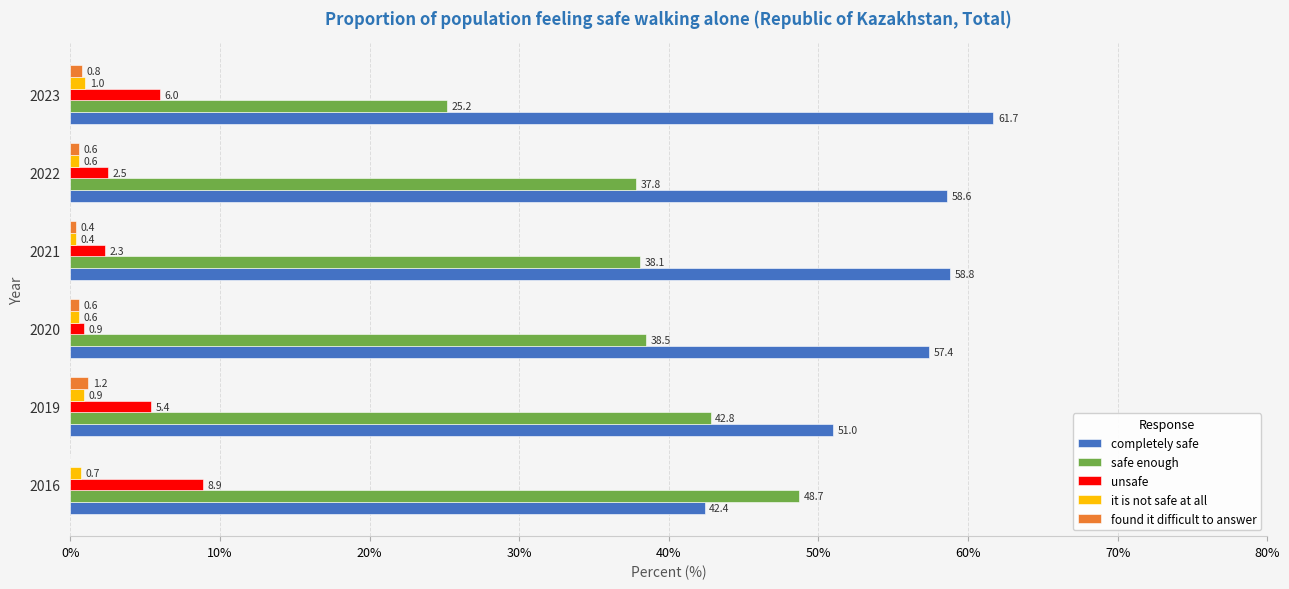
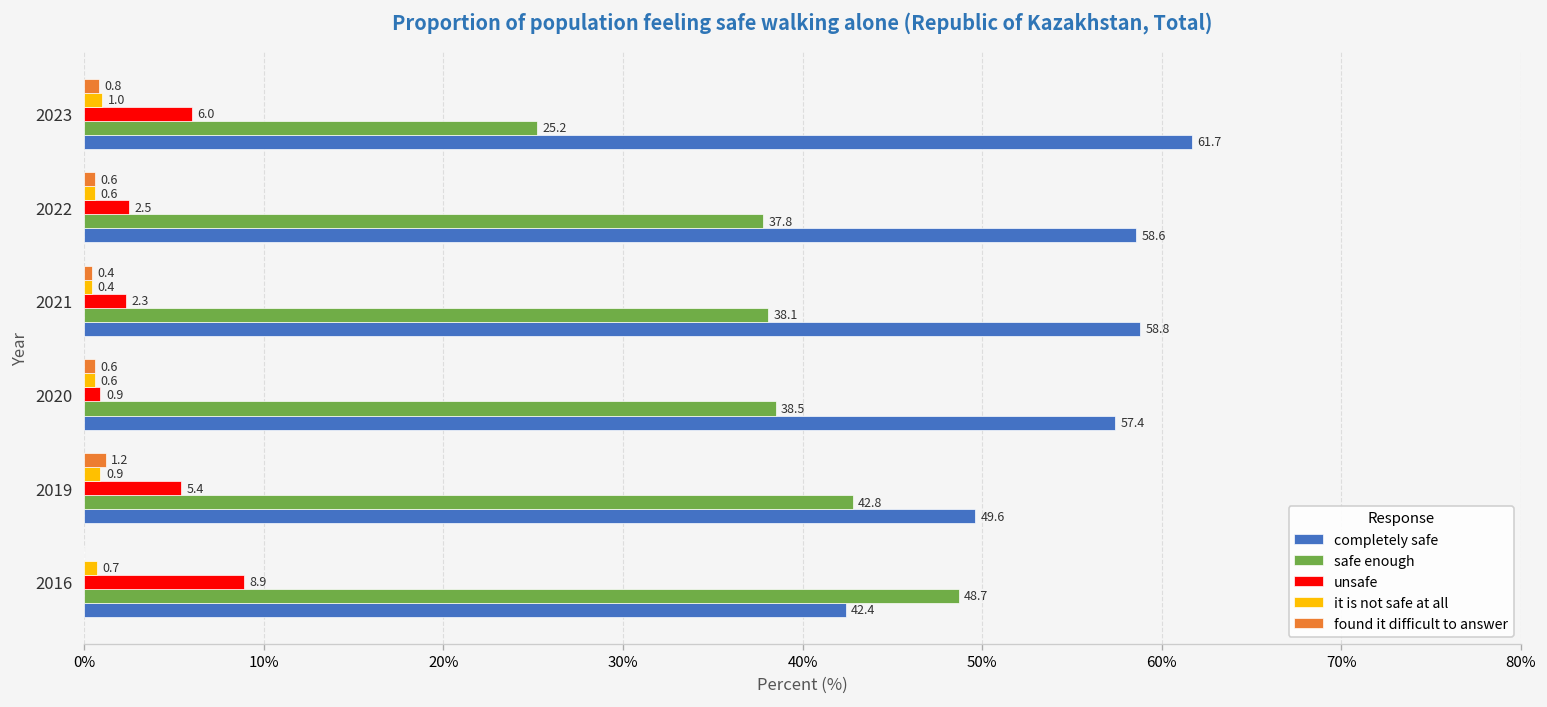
completely safe, 2019: 51.0 -> 49.6
